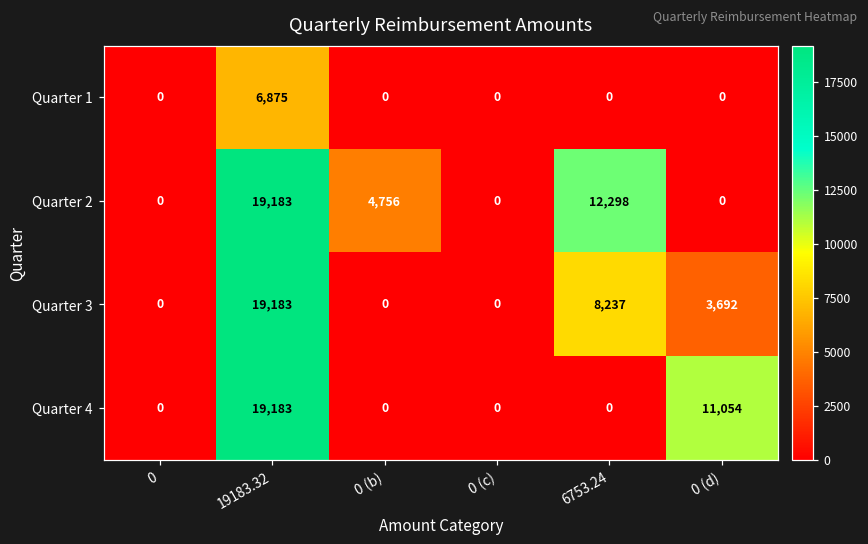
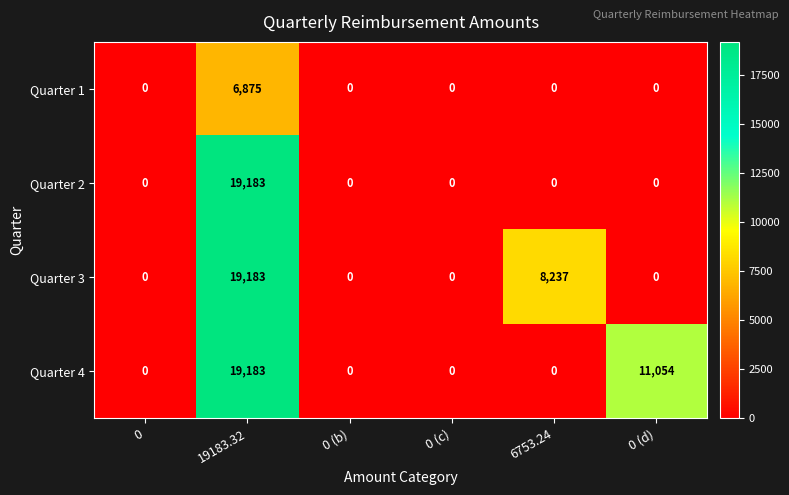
Quarter 2, 0 (b): 4,756 -> 0
Quarter 2, 6753.24: 12,298 -> 0
Quarter 3, 0 (d): 3,692 -> 0
